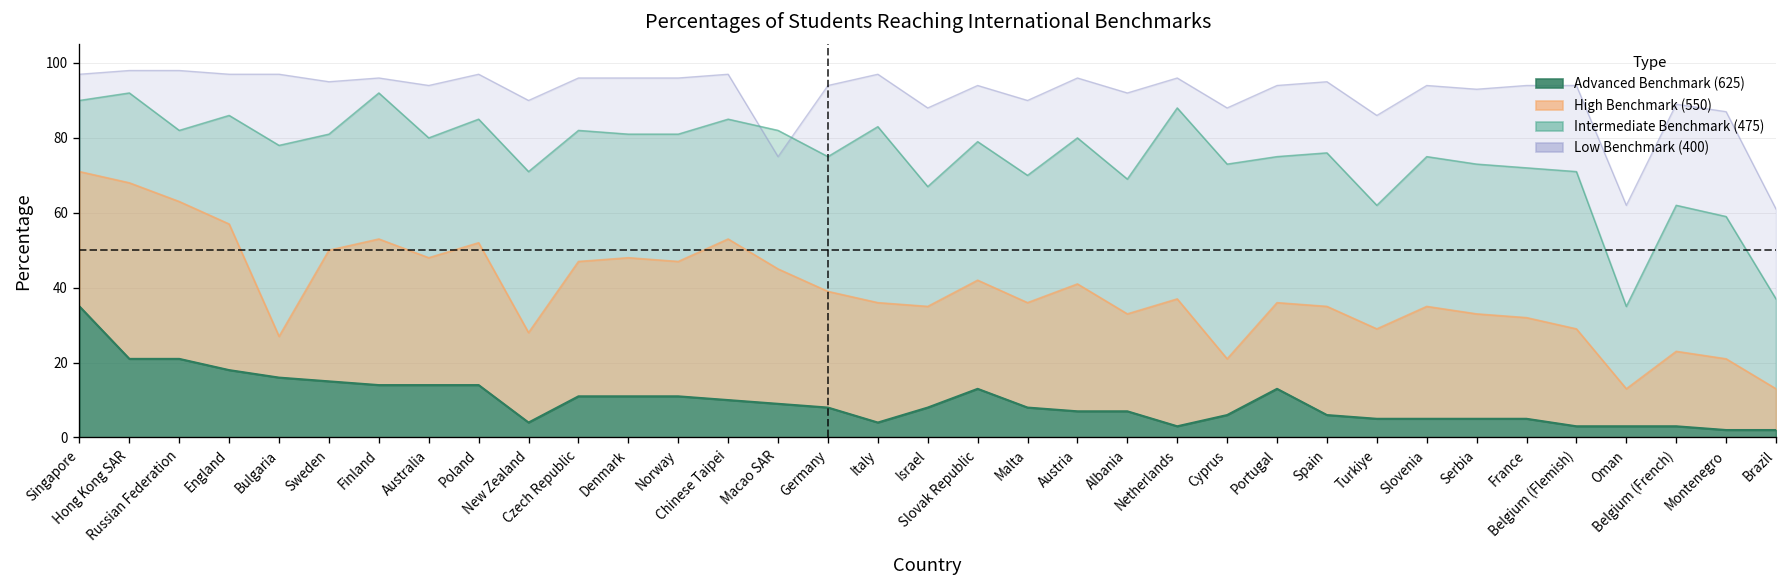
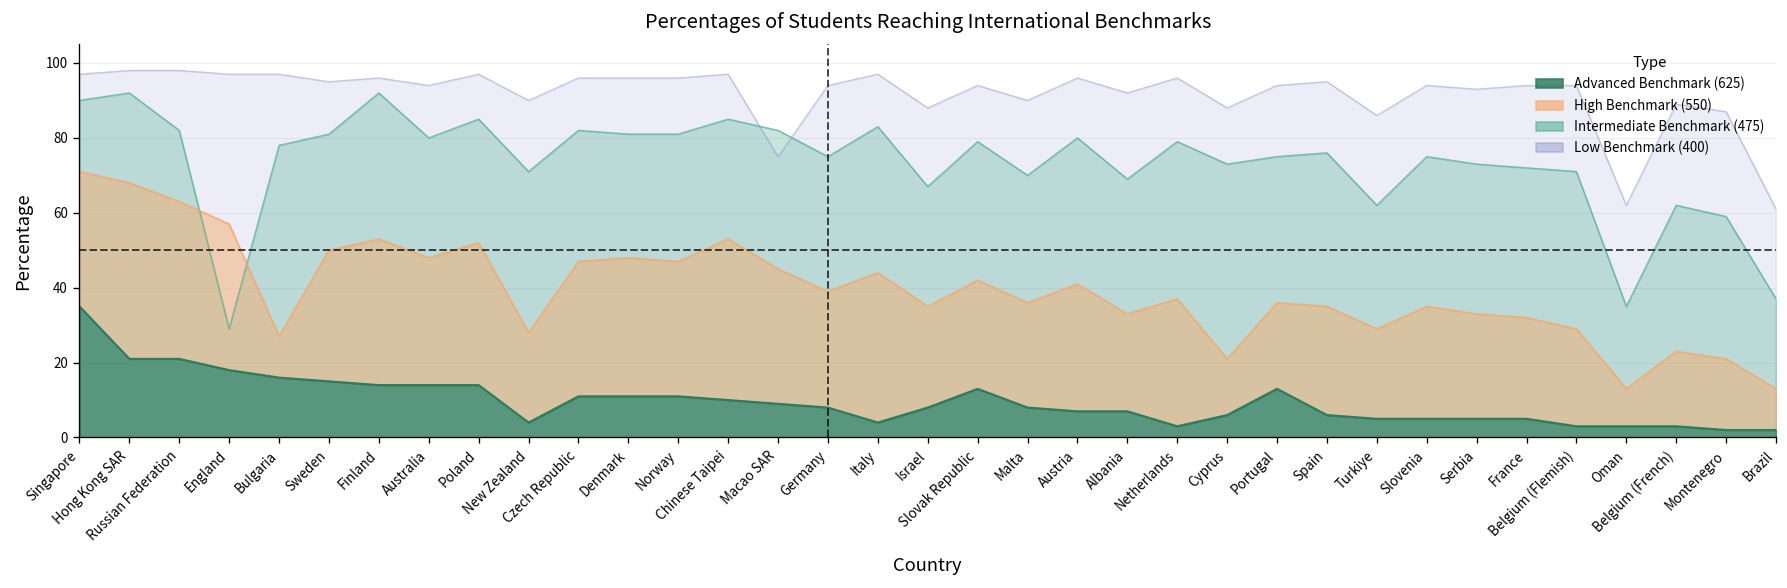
Intermediate Benchmark (475), England: 86 -> 29
High Benchmark (550), Italy: 36 -> 44
Intermediate Benchmark (475), Netherlands: 88 -> 79
